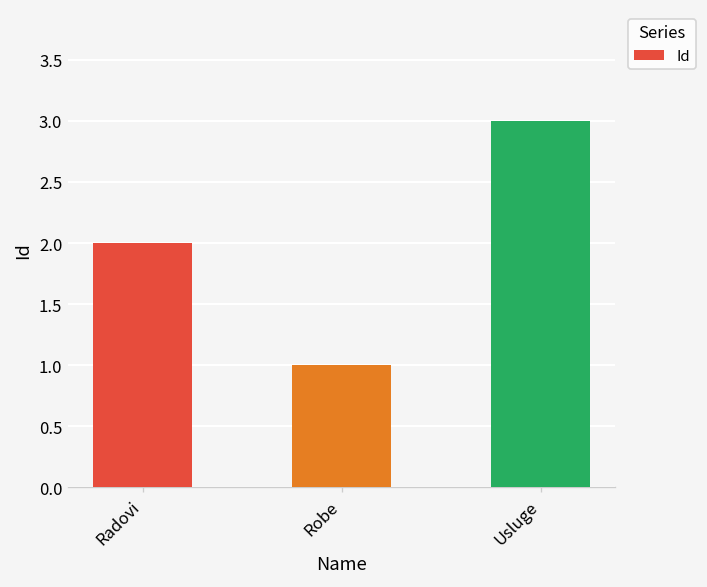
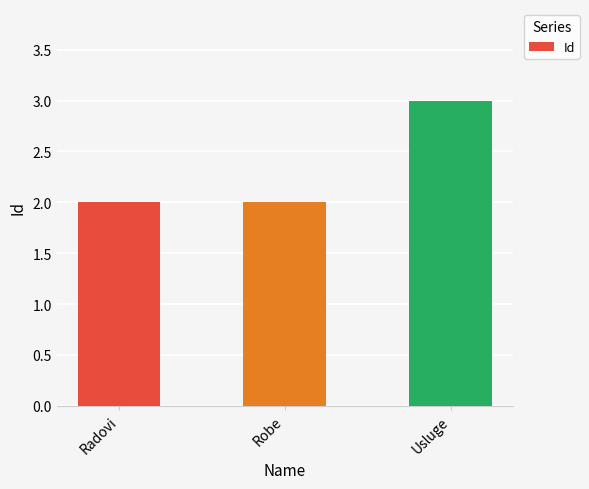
Robe: 1 -> 2
